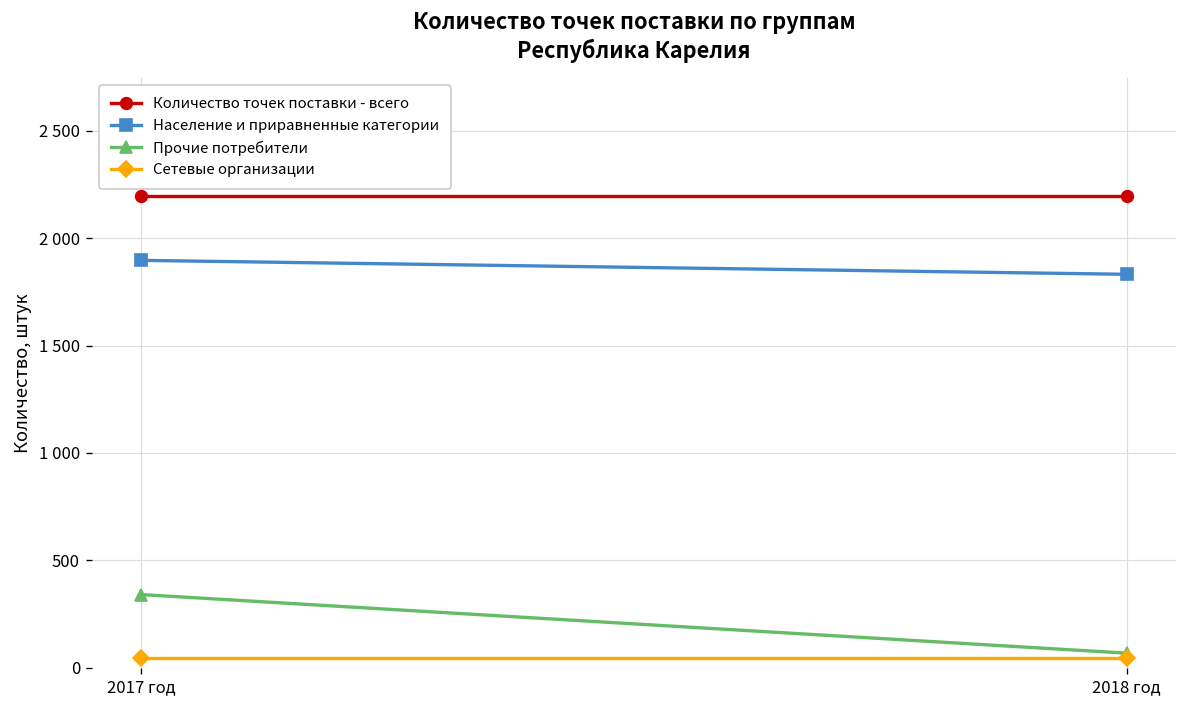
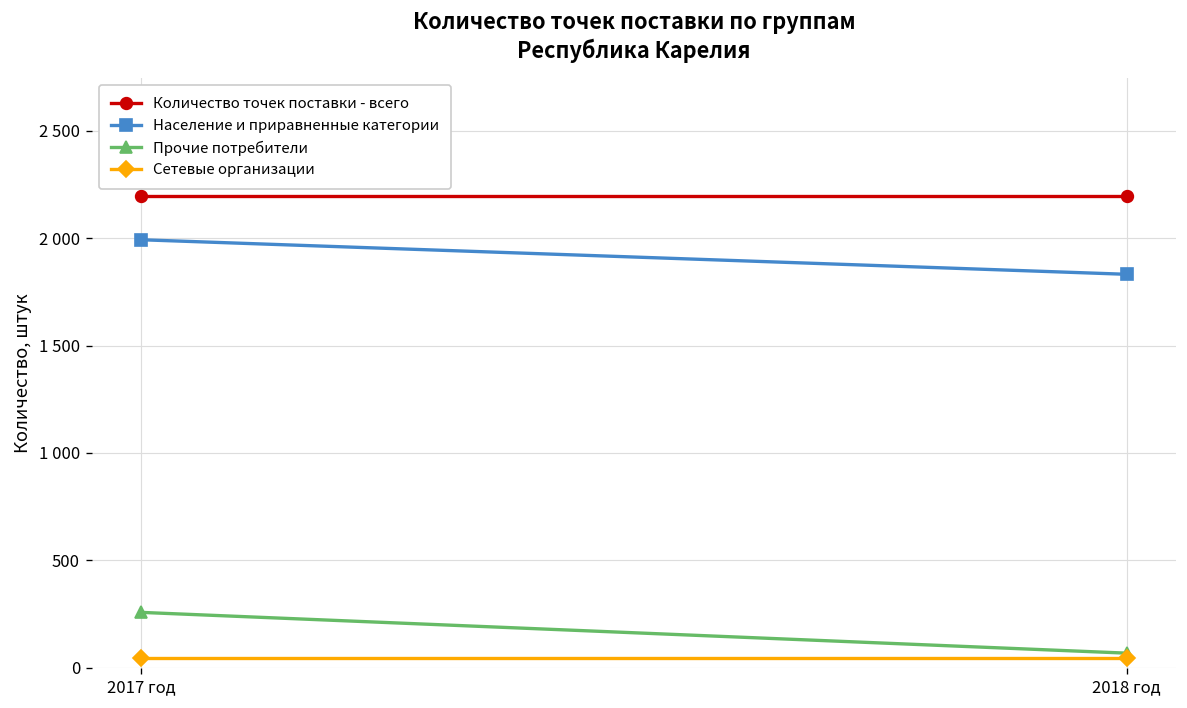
Население и приравненные категории, 2017 год: 1900 -> 1990
Прочие потребители, 2017 год: 340 -> 260
